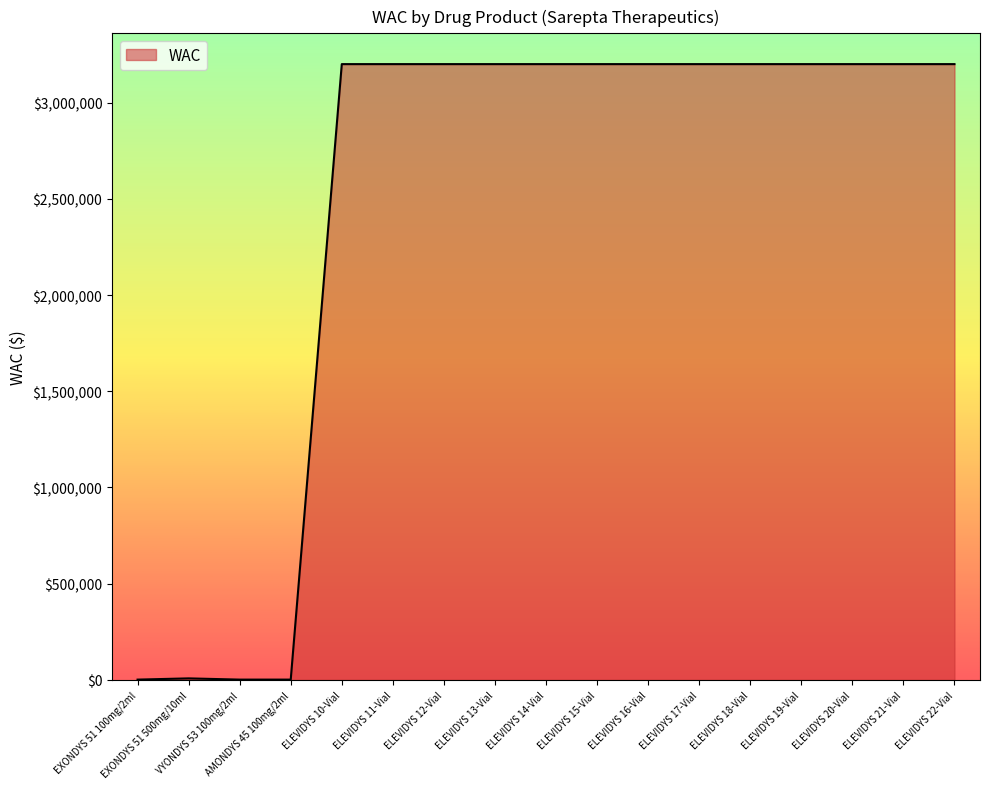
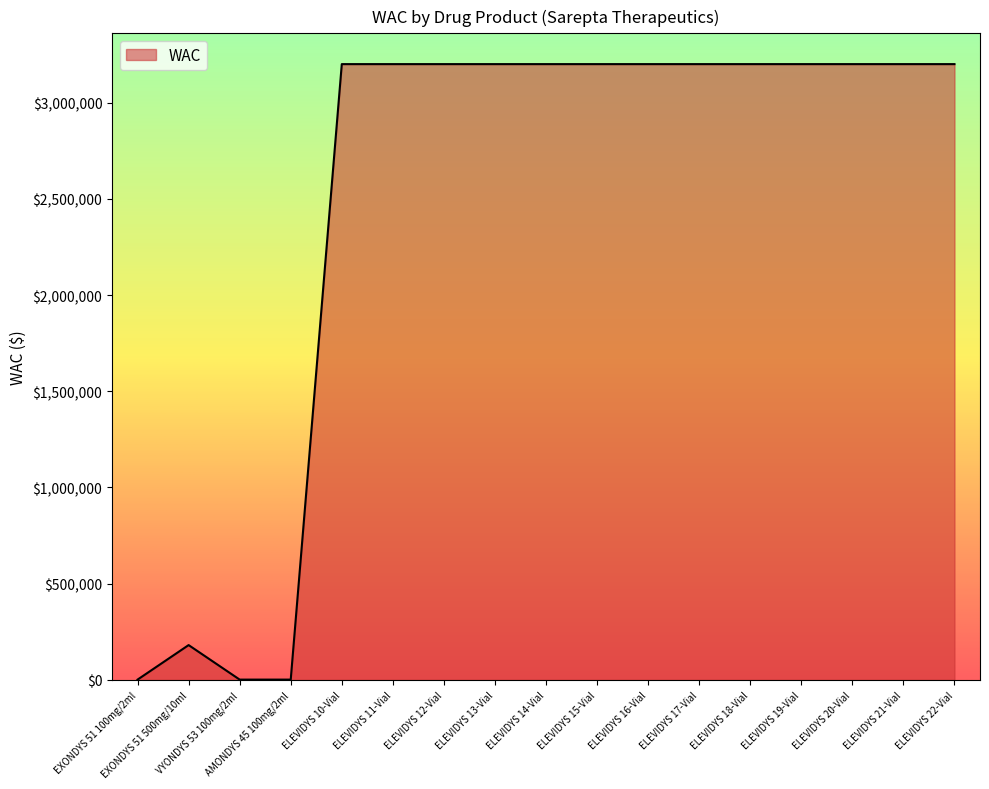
EXONDYS 51 500mg/10ml: $10,000 -> $180,000
